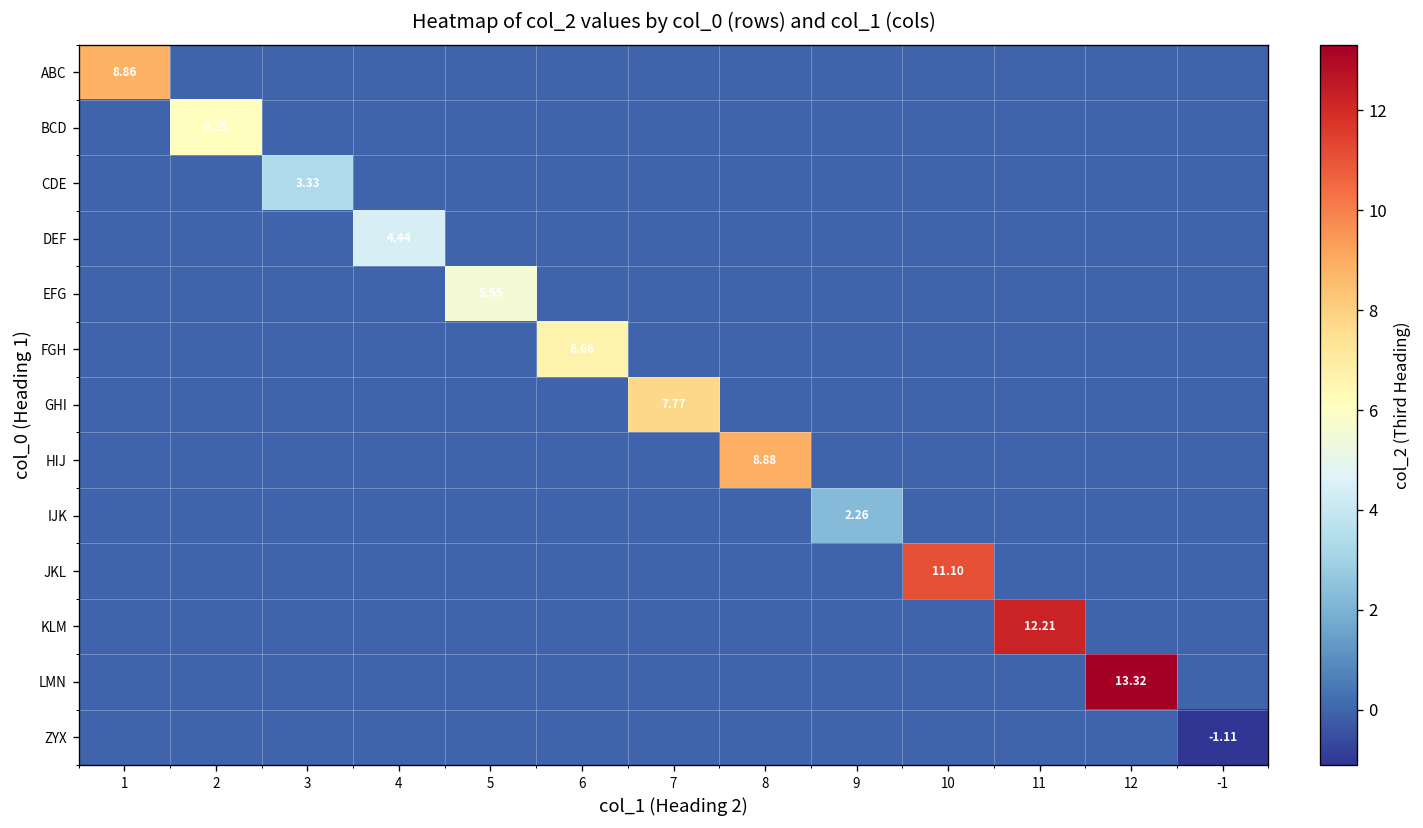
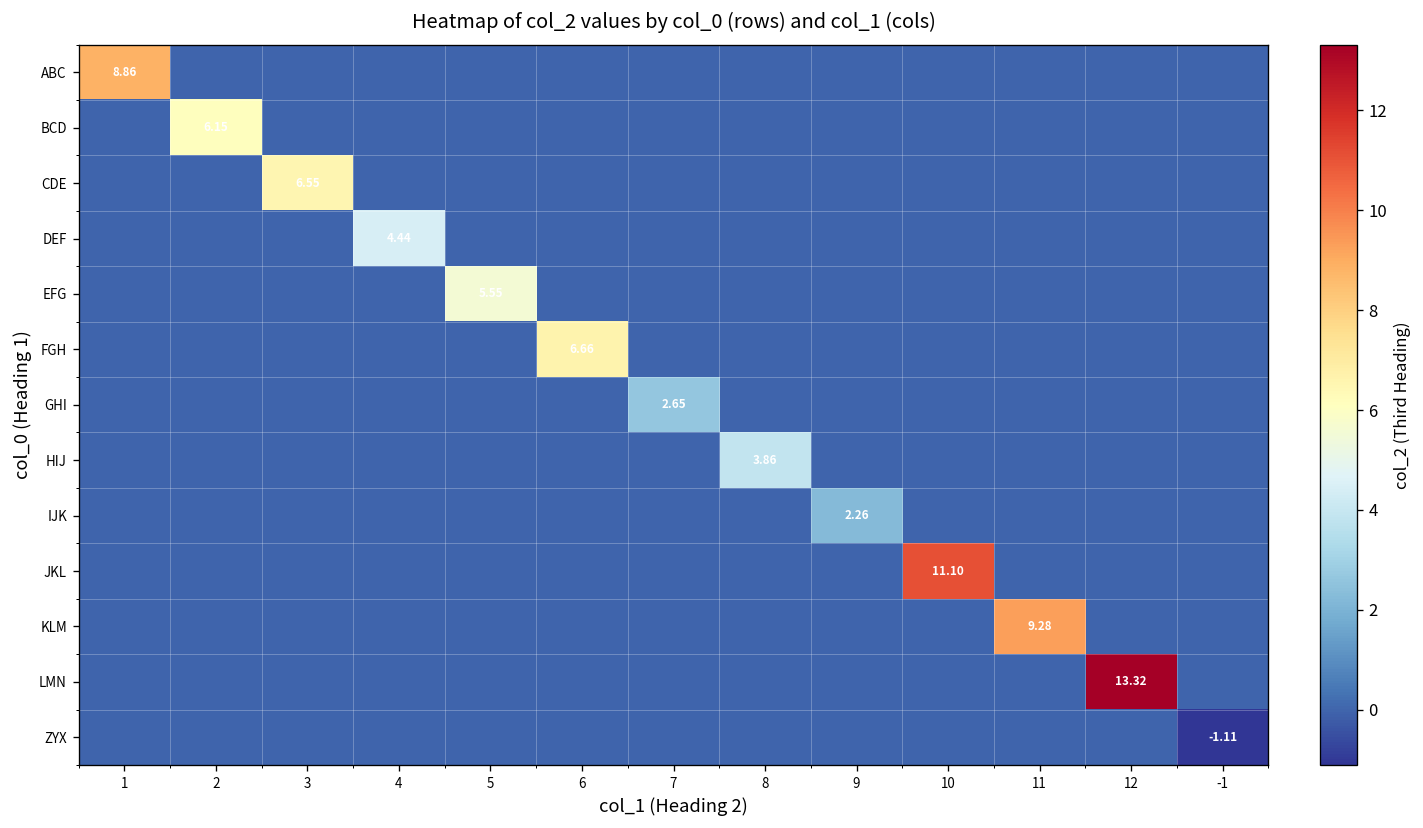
CDE, 3: 3.33 -> 6.55
GHI, 7: 7.77 -> 2.65
HIJ, 8: 8.88 -> 3.86
KLM, 11: 12.21 -> 9.28
